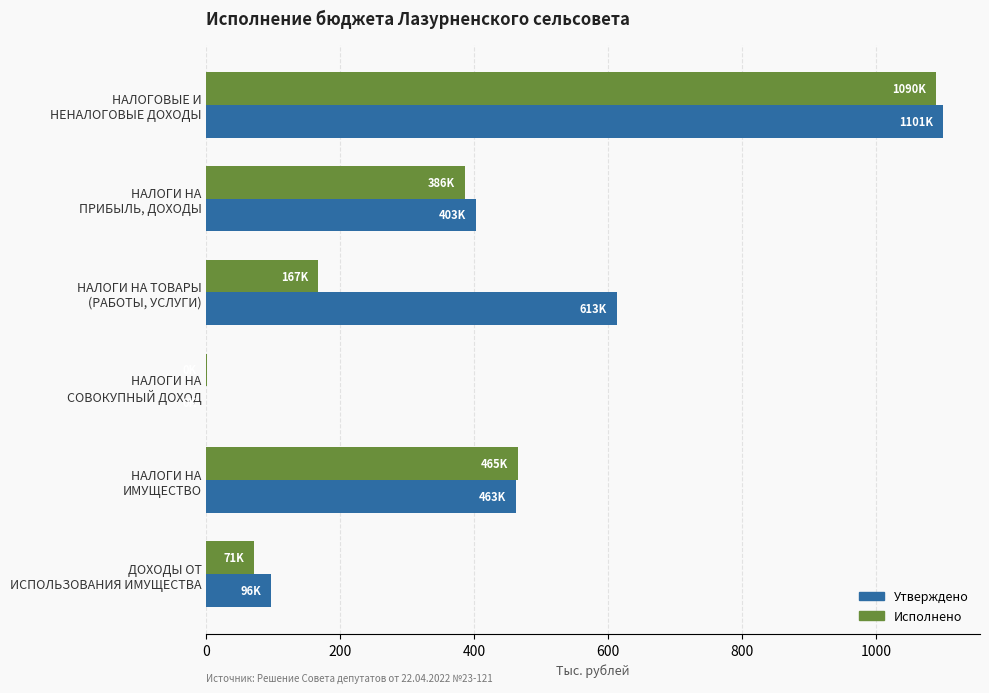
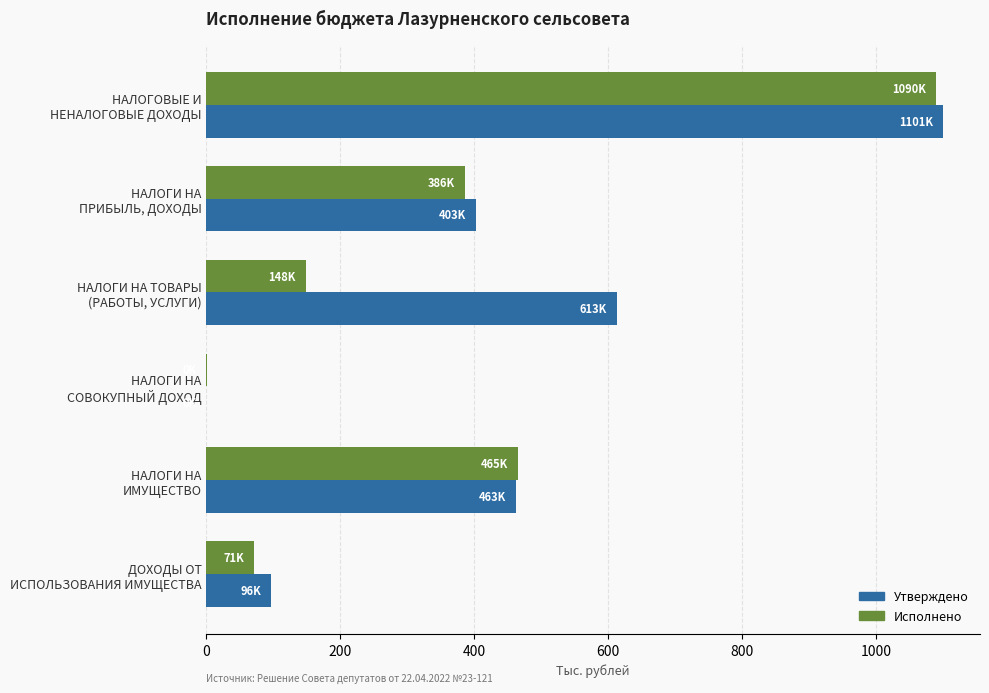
Исполнено, НАЛОГИ НА ТОВАРЫ (РАБОТЫ, УСЛУГИ): 167K -> 148K
